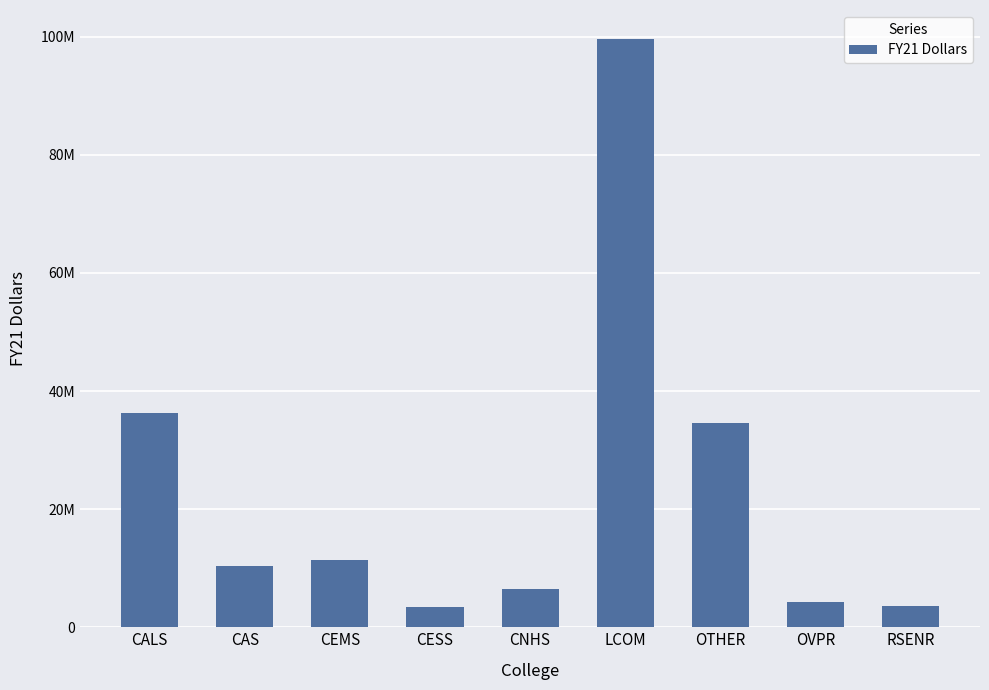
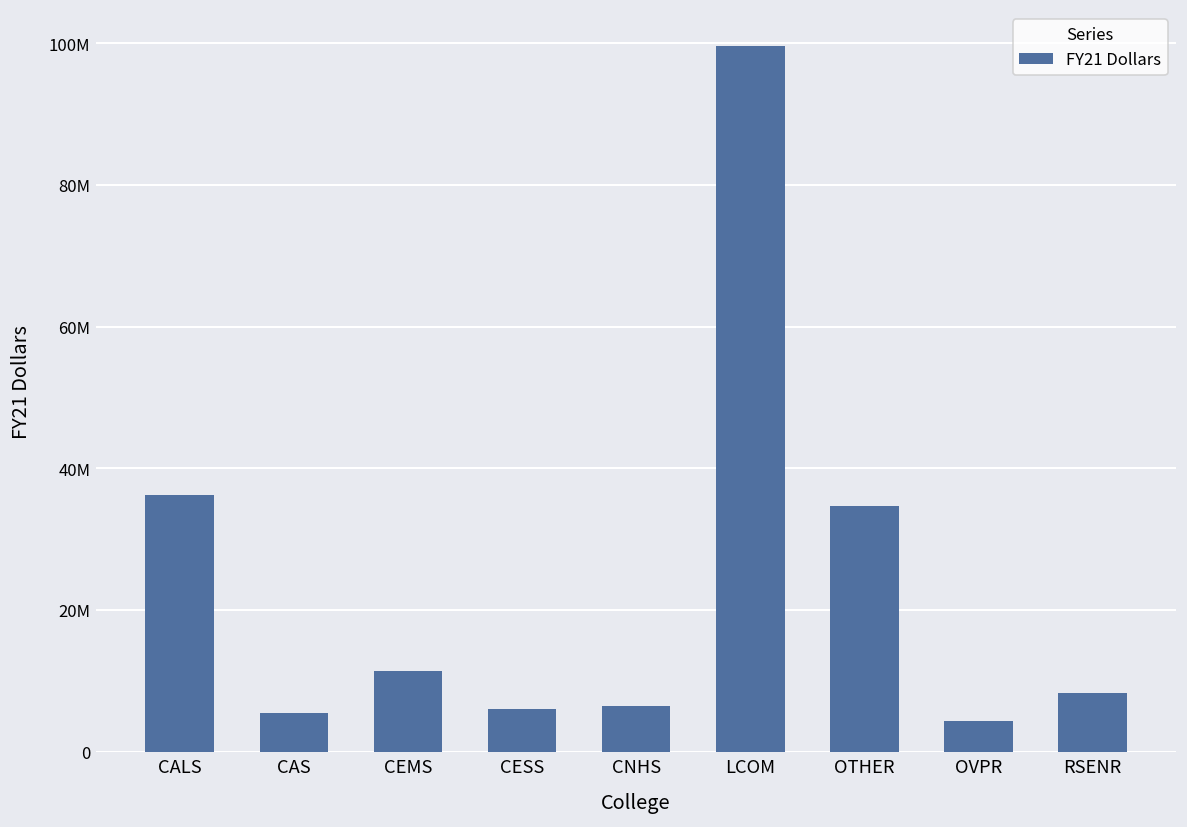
CAS: 10000000 -> 5000000
CESS: 3000000 -> 6000000
RSENR: 4000000 -> 8000000
